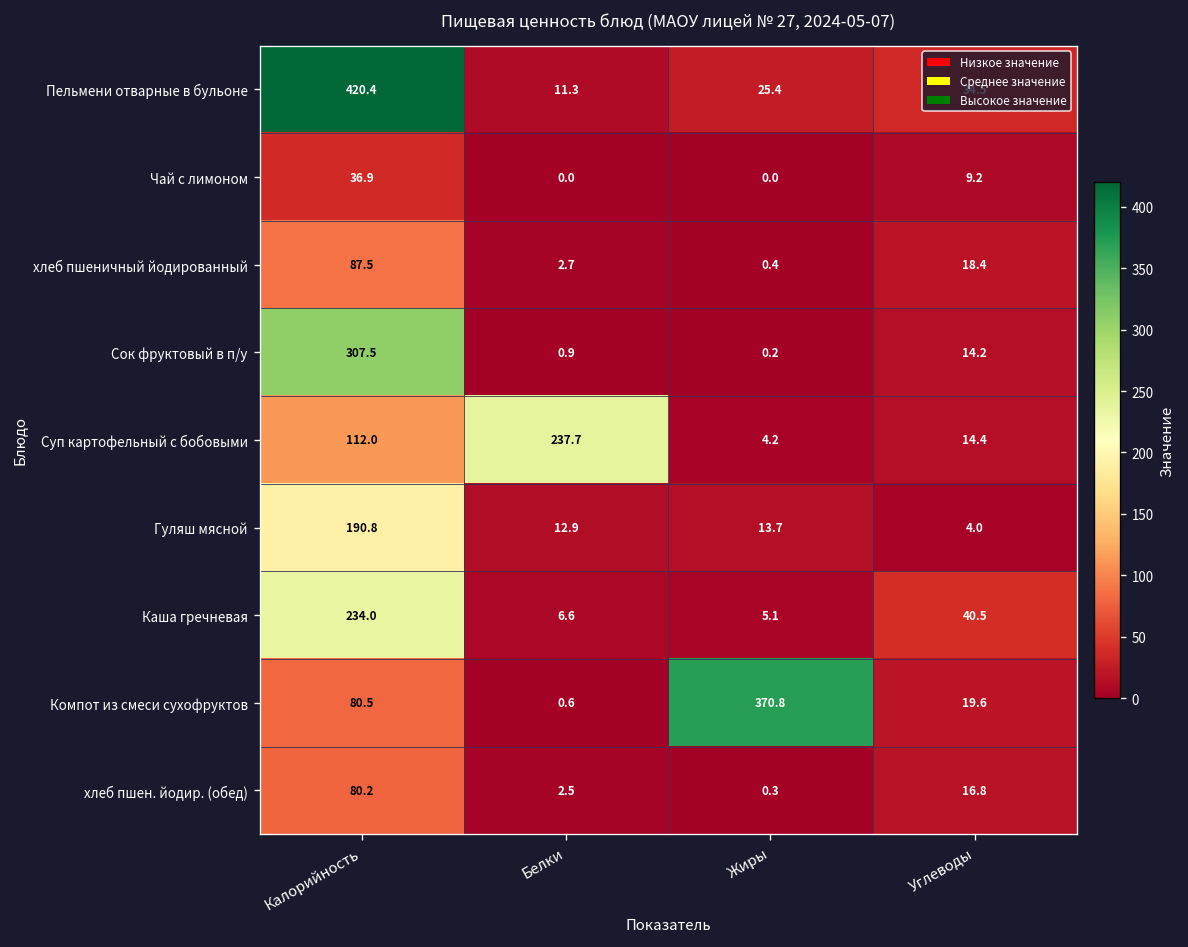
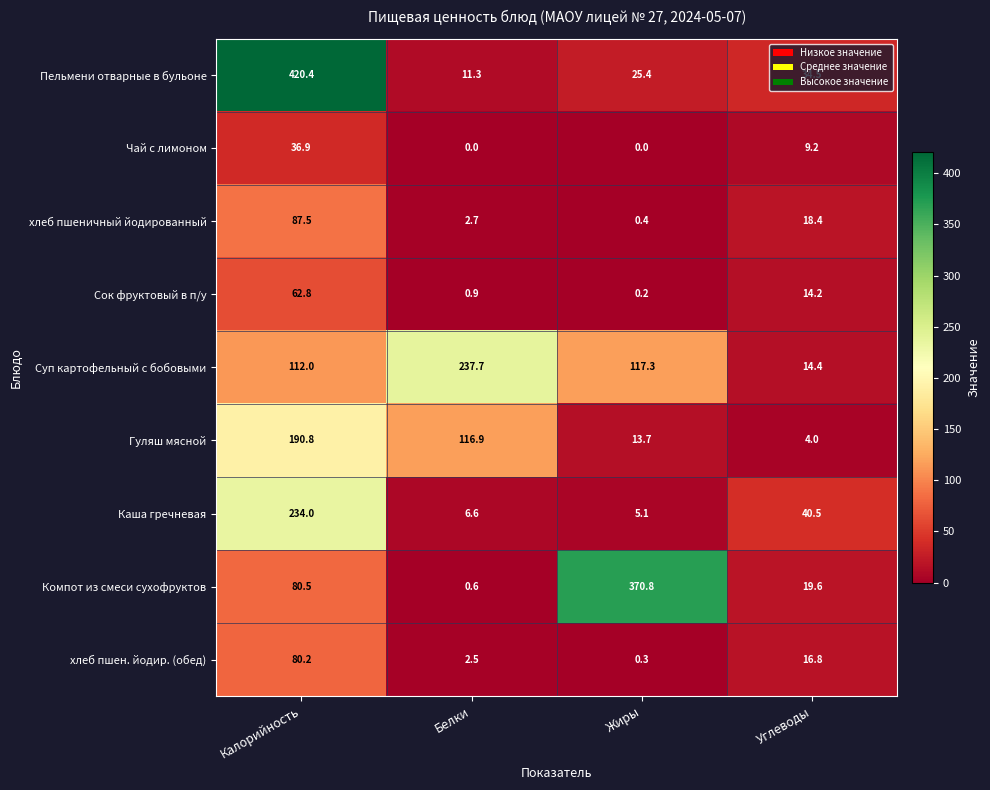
Сок фруктовый в п/у, Калорийность: 307.5 -> 62.8
Суп картофельный с бобовыми, Жиры: 4.2 -> 117.3
Гуляш мясной, Белки: 12.9 -> 116.9
